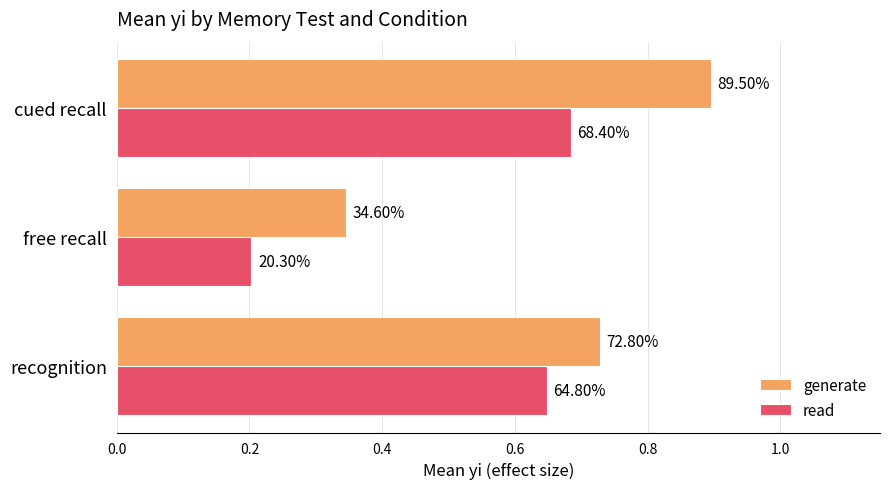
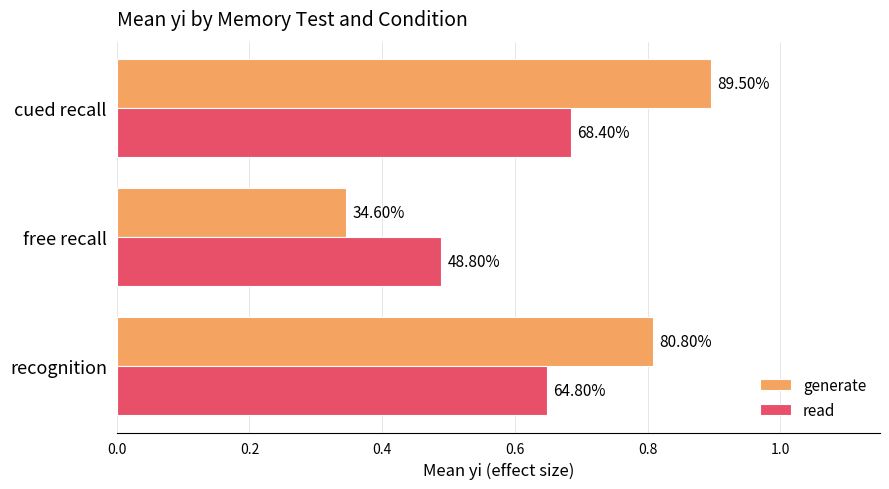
read, free recall: 20.30% -> 48.80%
generate, recognition: 72.80% -> 80.80%
